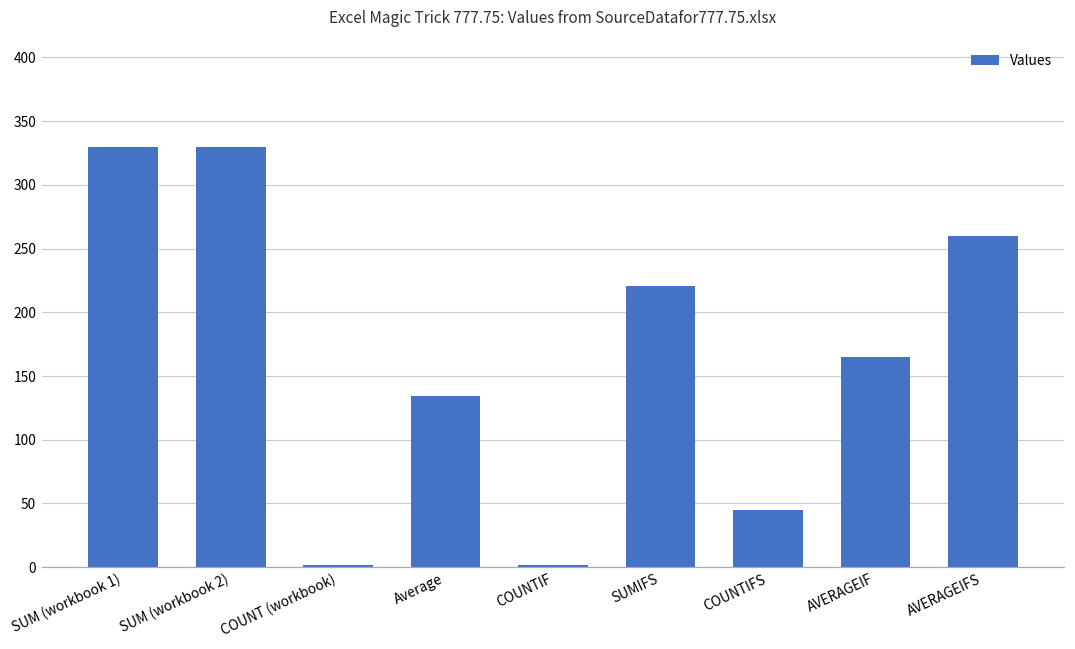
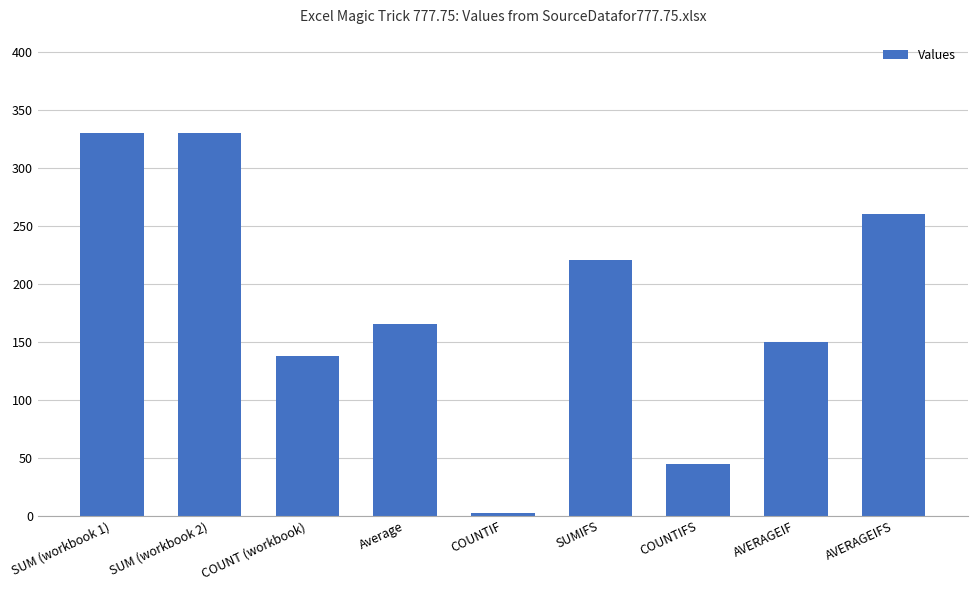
COUNT (workbook): 2 -> 138
Average: 134 -> 165
AVERAGEIF: 165 -> 150
